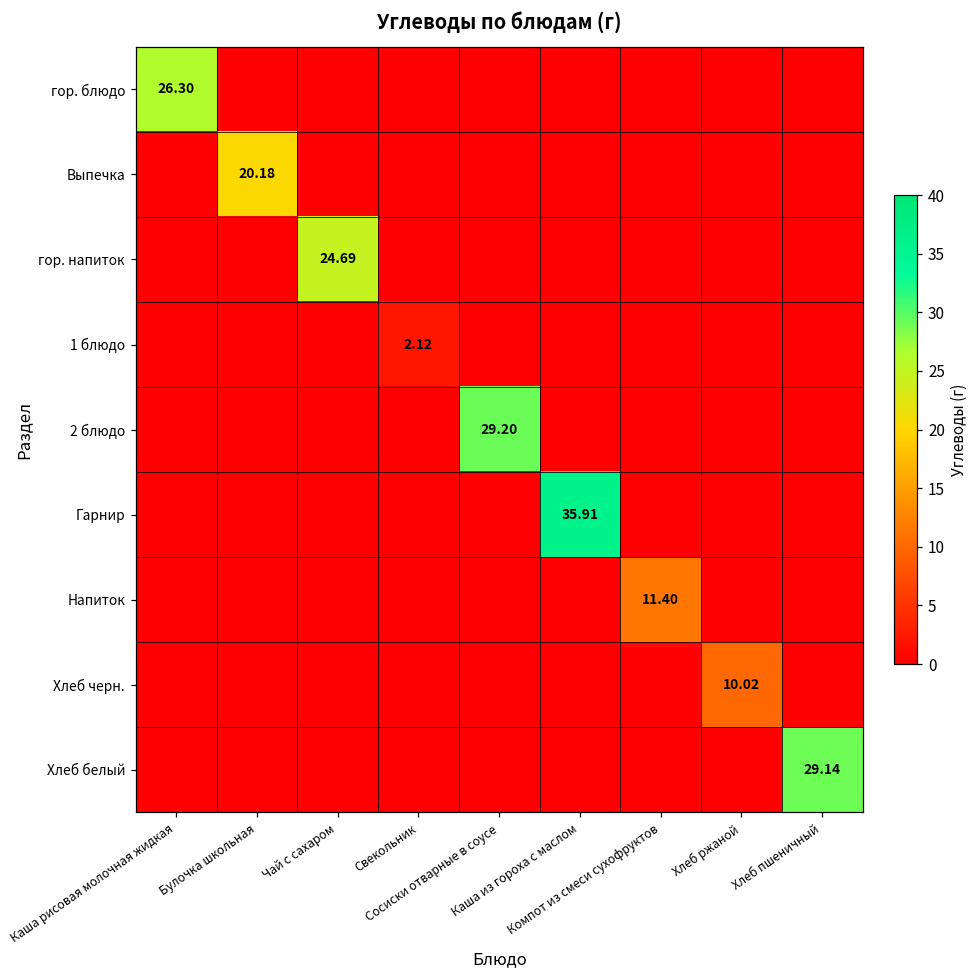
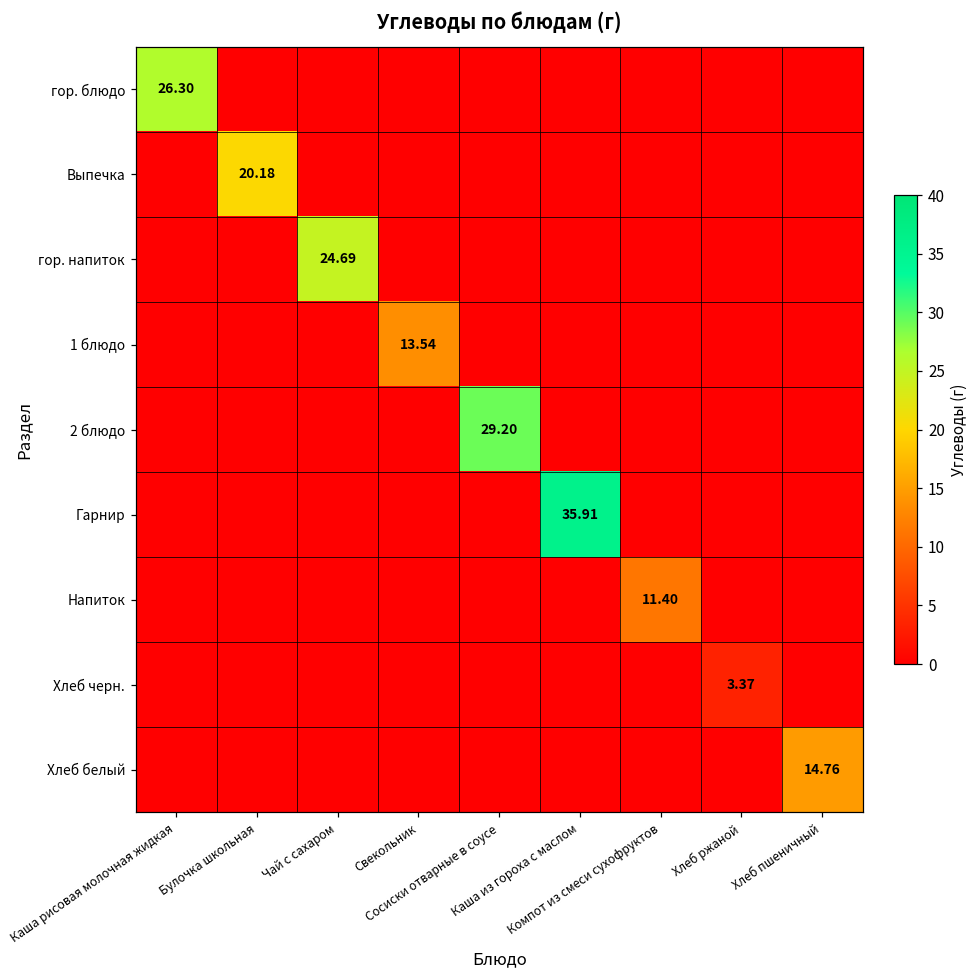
1 блюдо, Свекольник: 2.12 -> 13.54
Хлеб черн., Хлеб ржаной: 10.02 -> 3.37
Хлеб белый, Хлеб пшеничный: 29.14 -> 14.76
